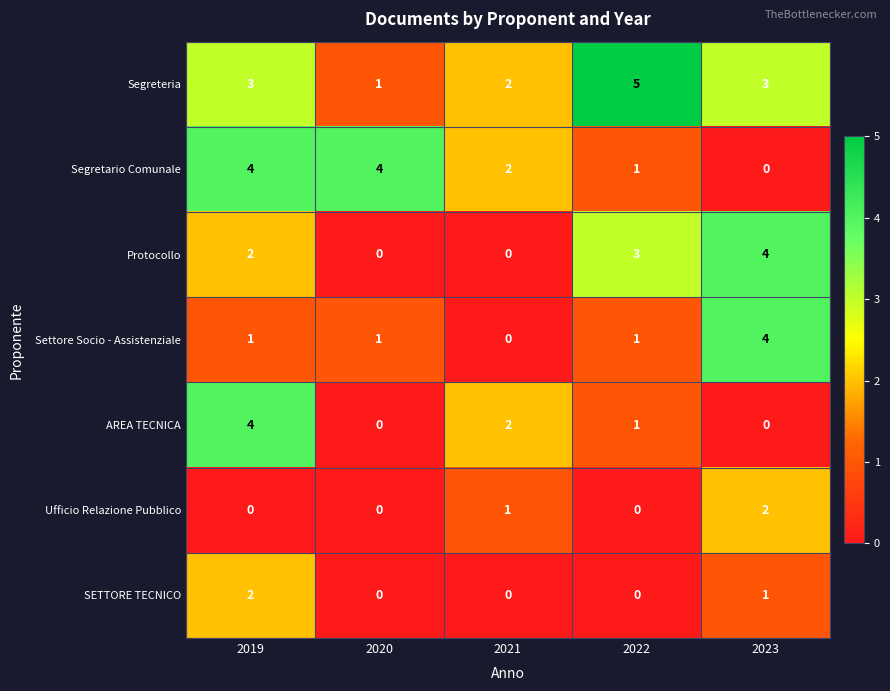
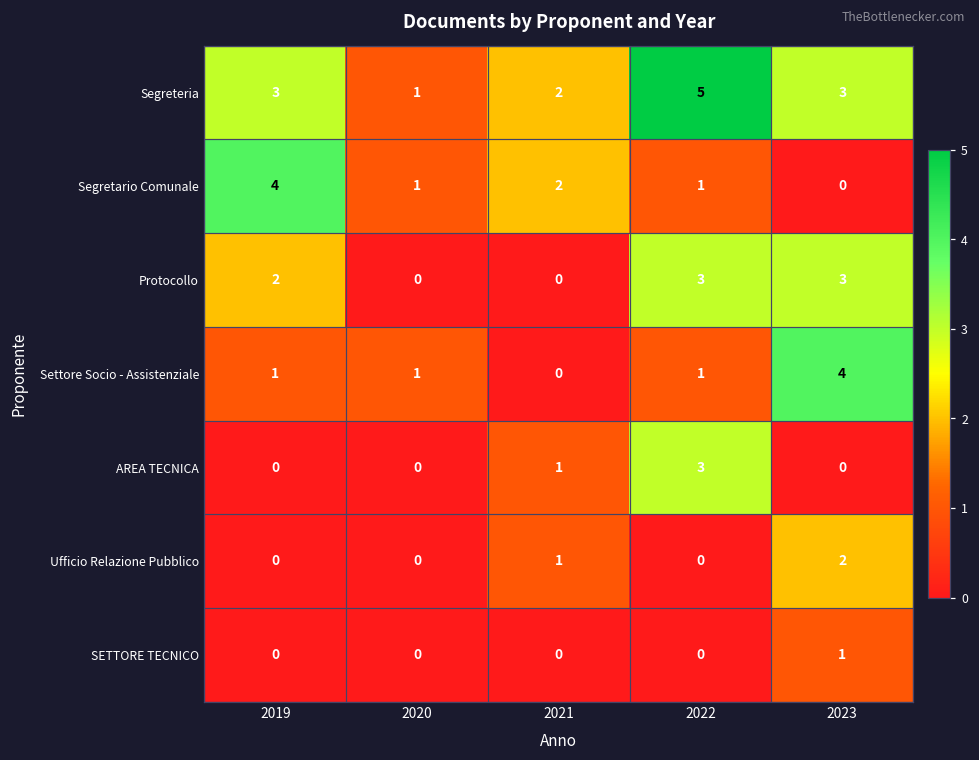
Segretario Comunale, 2020: 4 -> 1
Protocollo, 2023: 4 -> 3
AREA TECNICA, 2019: 4 -> 0
AREA TECNICA, 2021: 2 -> 1
AREA TECNICA, 2022: 1 -> 3
SETTORE TECNICO, 2019: 2 -> 0
